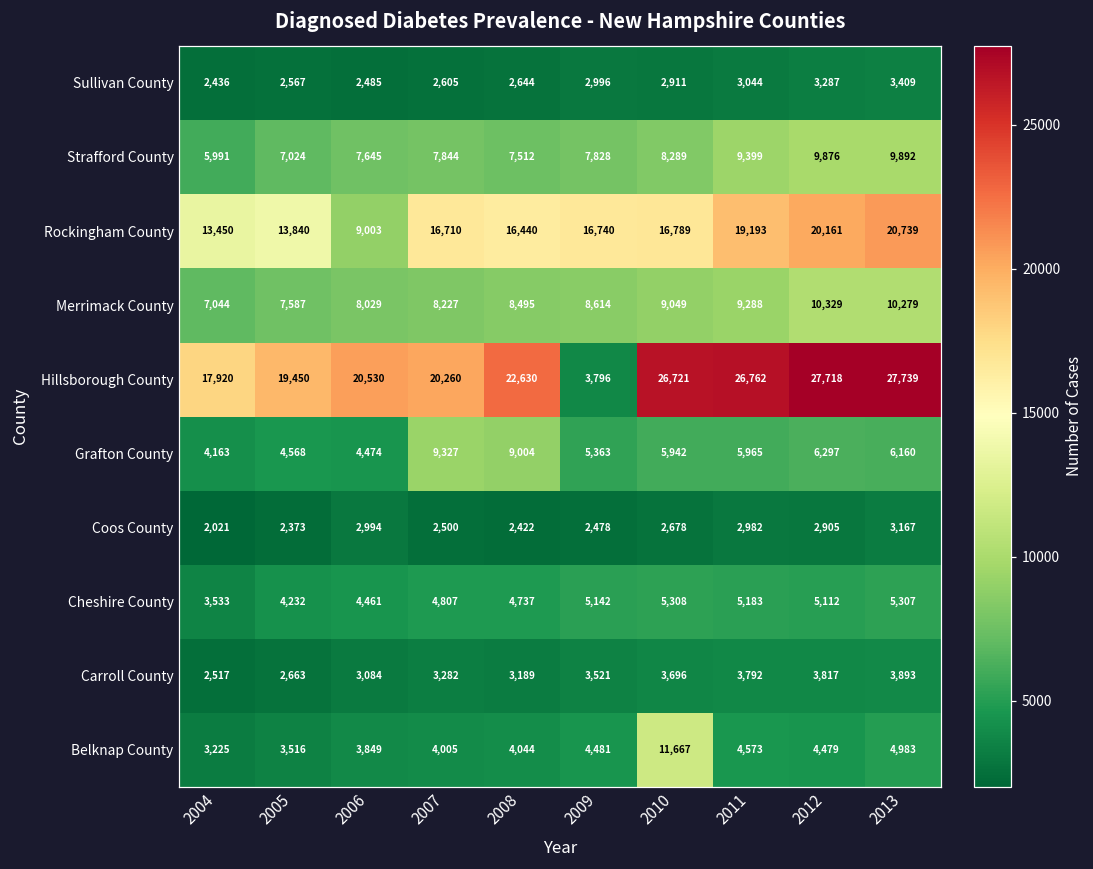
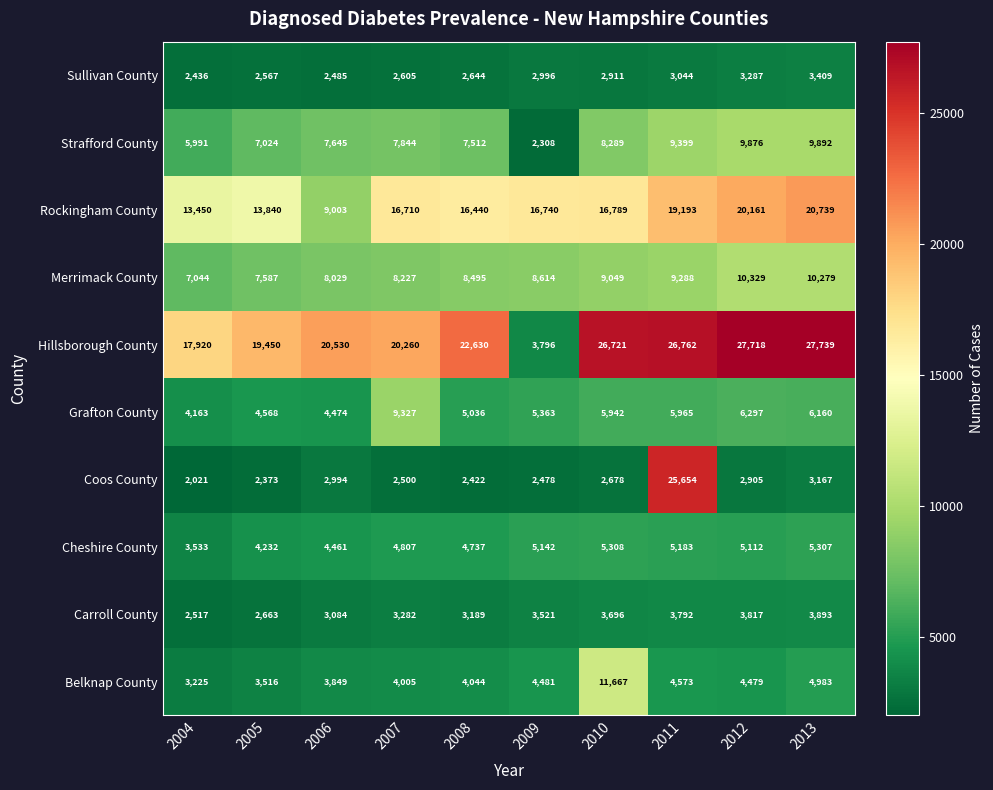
Strafford County, 2009: 7,828 -> 2,308
Grafton County, 2008: 9,004 -> 5,036
Coos County, 2011: 2,982 -> 25,654
